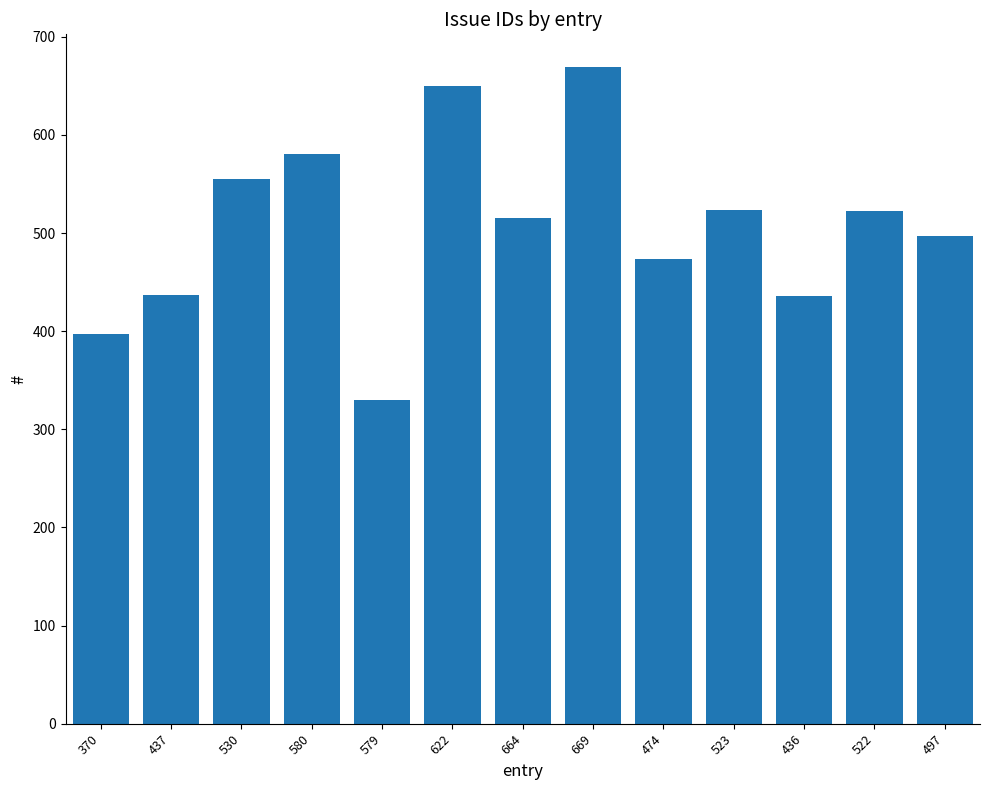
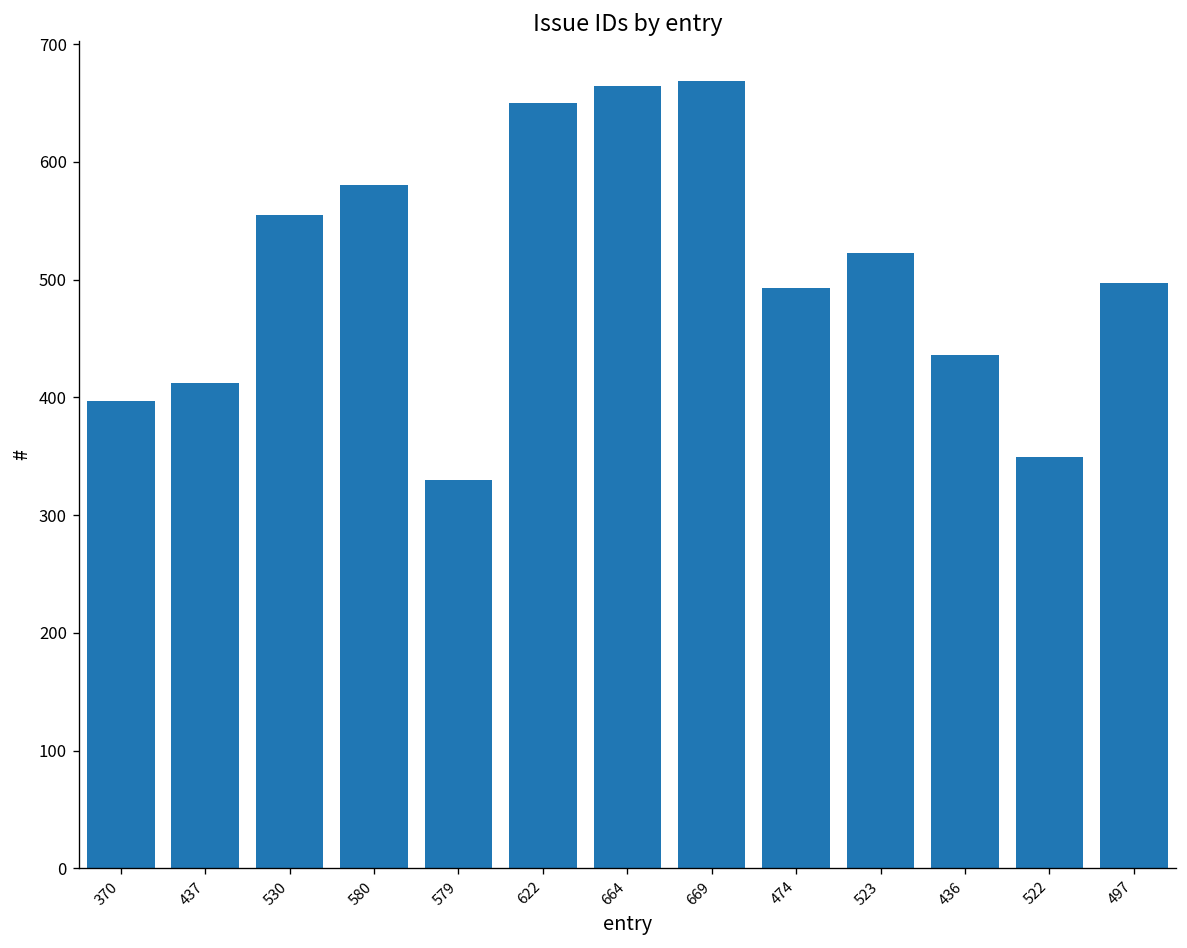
437: 440 -> 410
664: 520 -> 660
474: 470 -> 490
522: 520 -> 350
